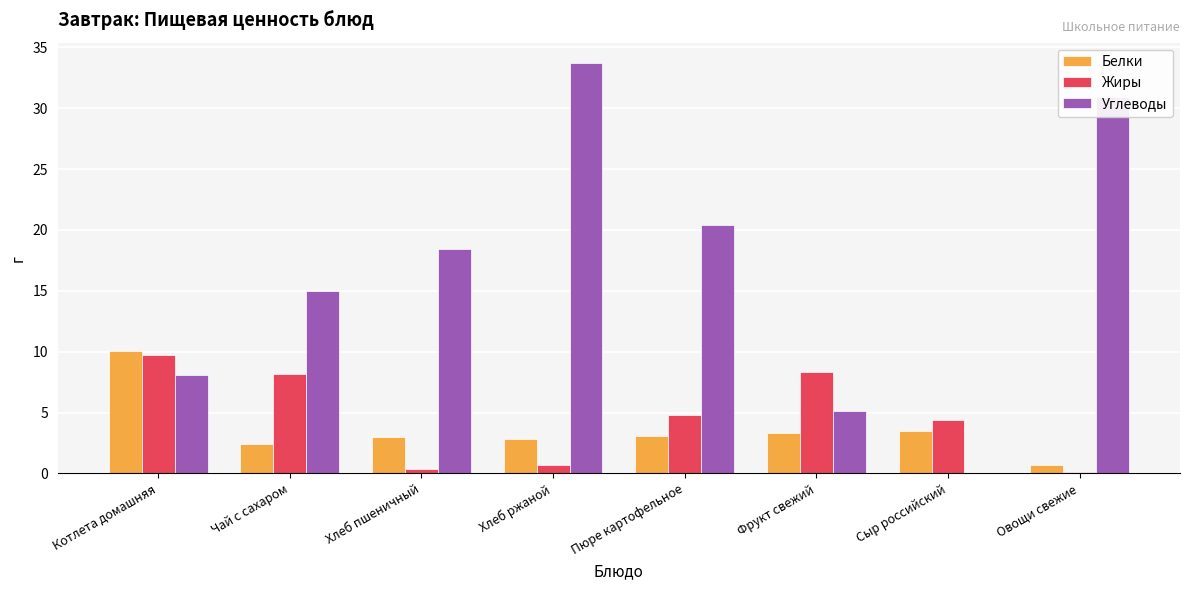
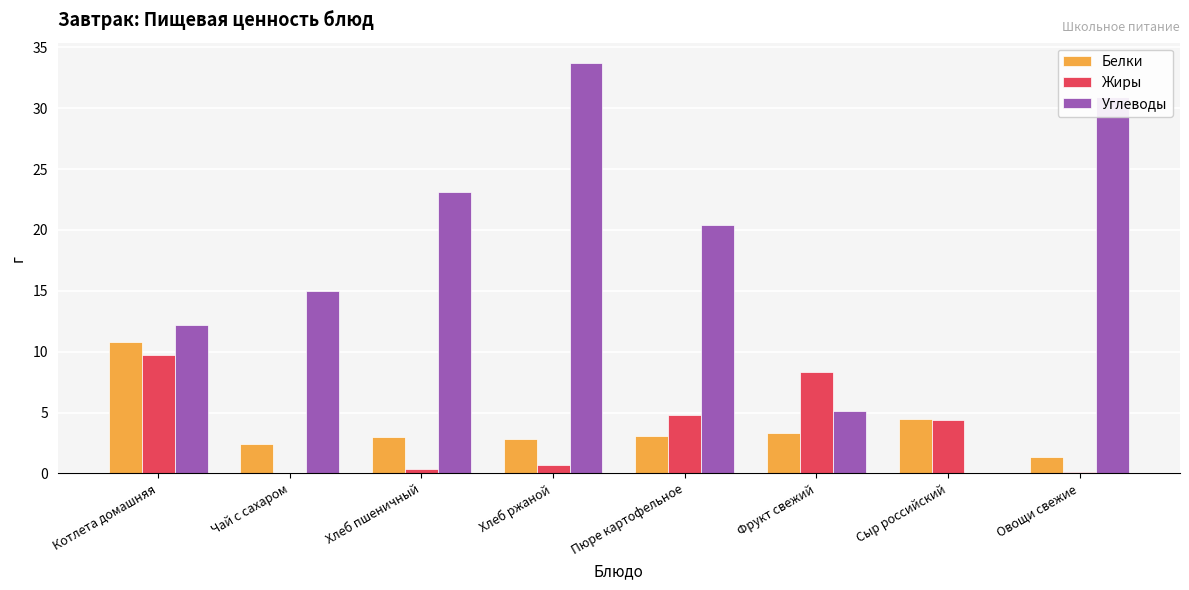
Белки, Котлета домашняя: 10.0 -> 10.8
Углеводы, Котлета домашняя: 8.1 -> 12.2
Жиры, Чай с сахаром: 8.2 -> 0.0
Углеводы, Хлеб пшеничный: 18.4 -> 23.1
Белки, Сыр российский: 3.5 -> 4.5
Белки, Овощи свежие: 0.7 -> 1.3
